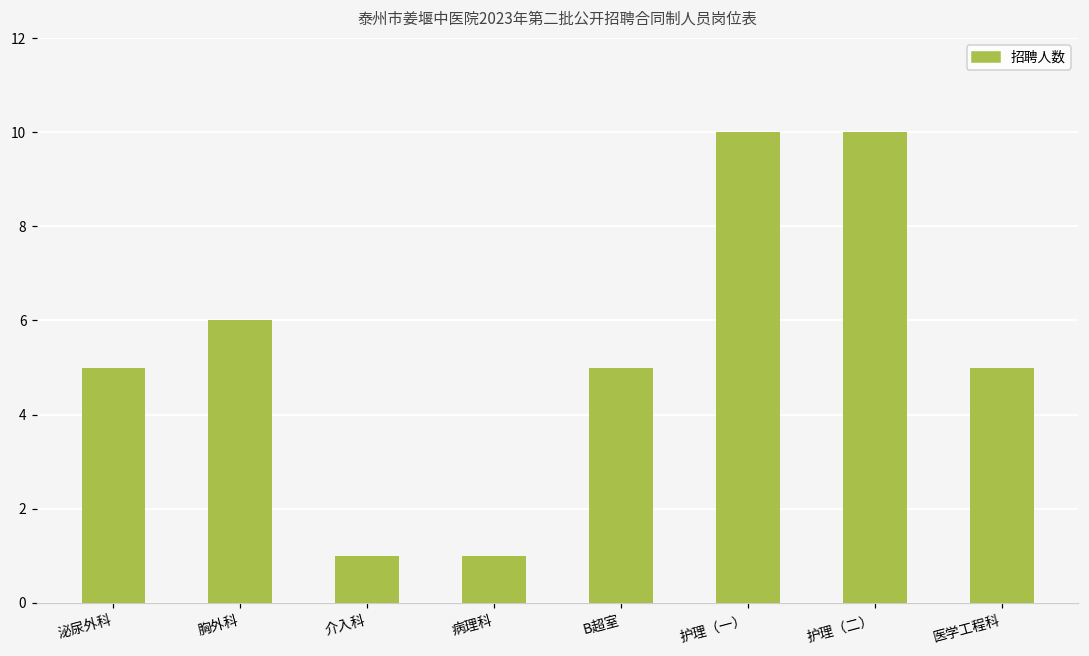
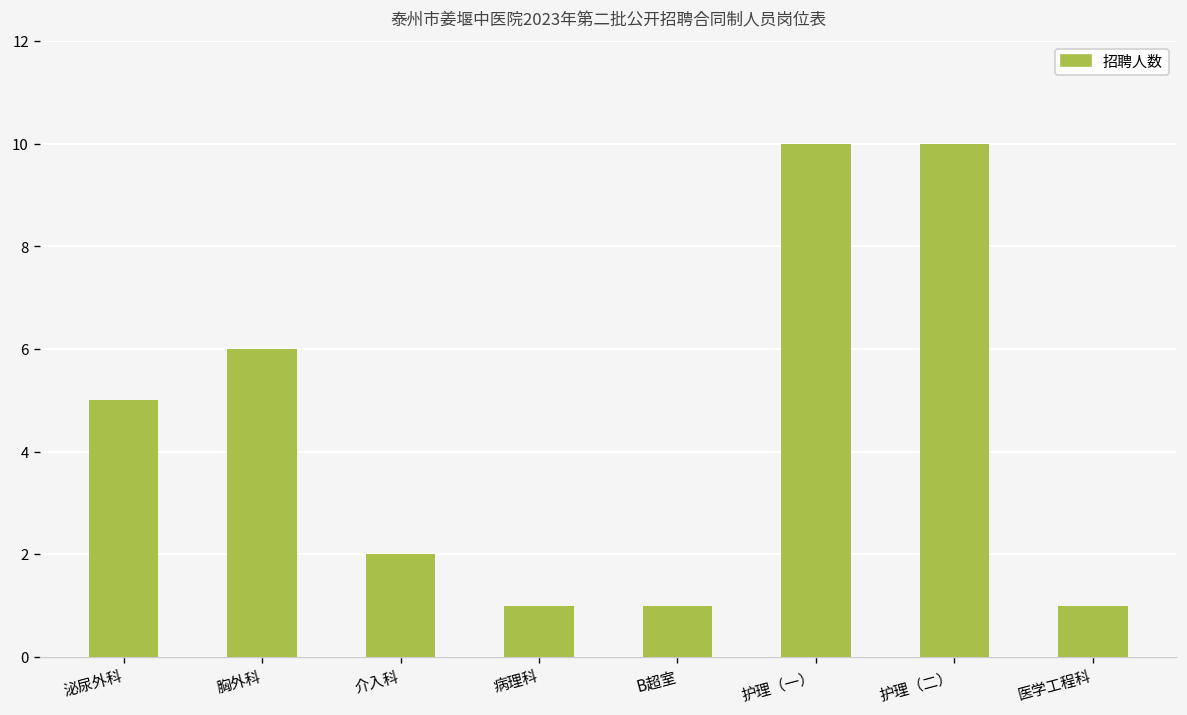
介入科: 1 -> 2
B超室: 5 -> 1
医学工程科: 5 -> 1
